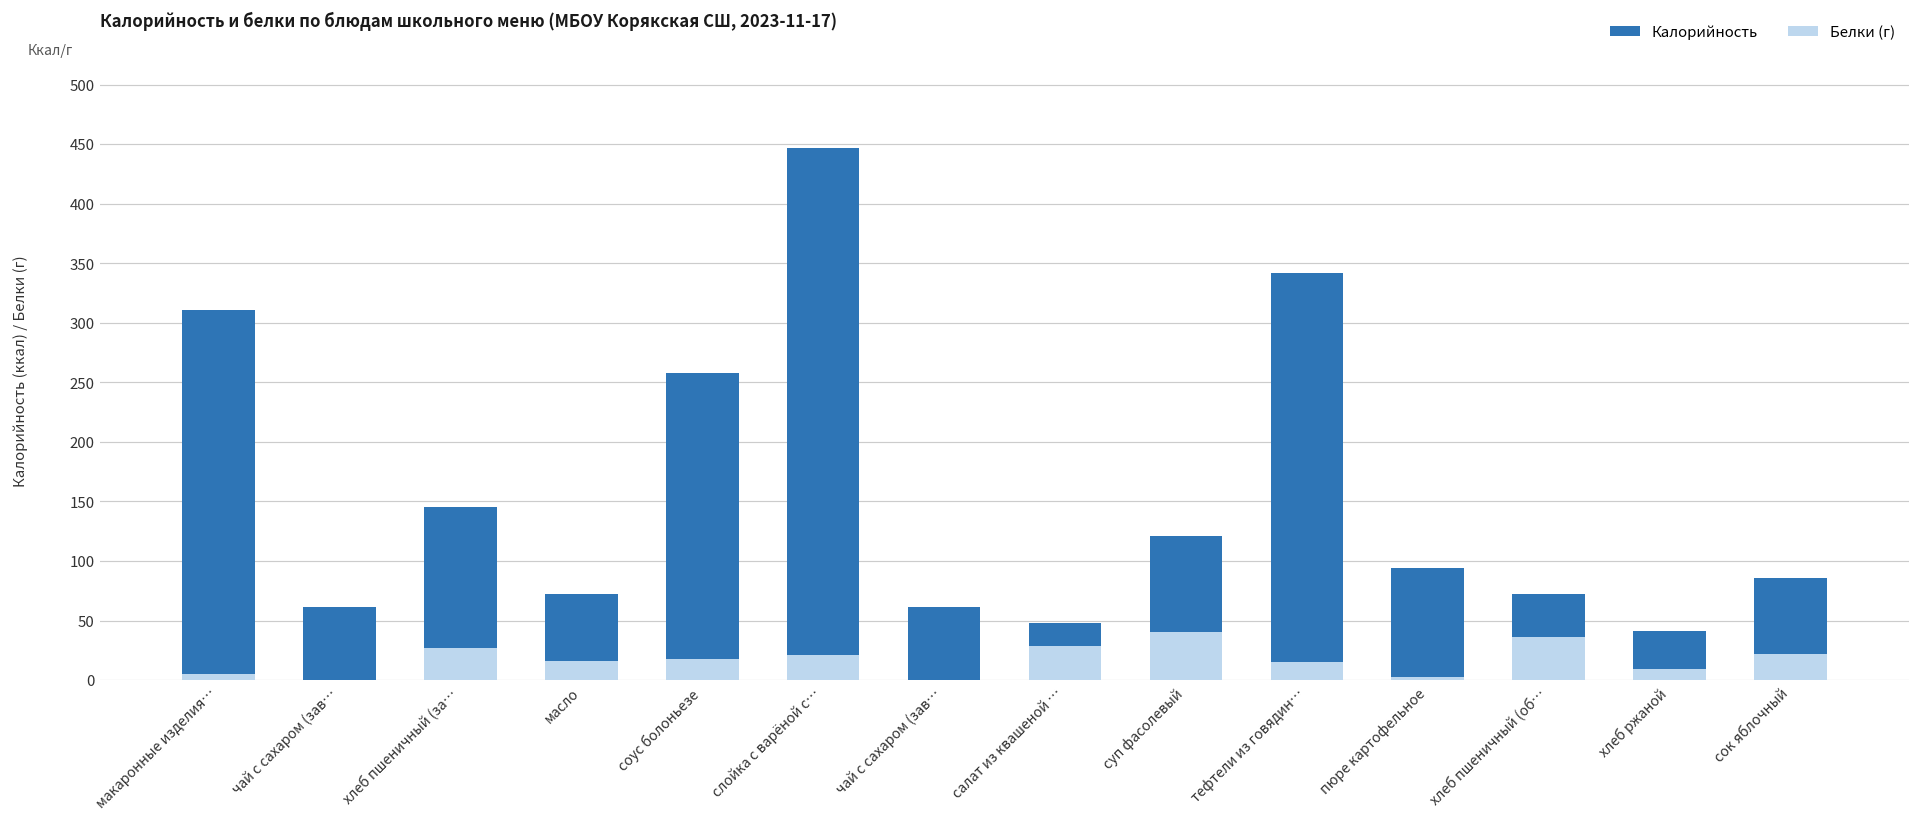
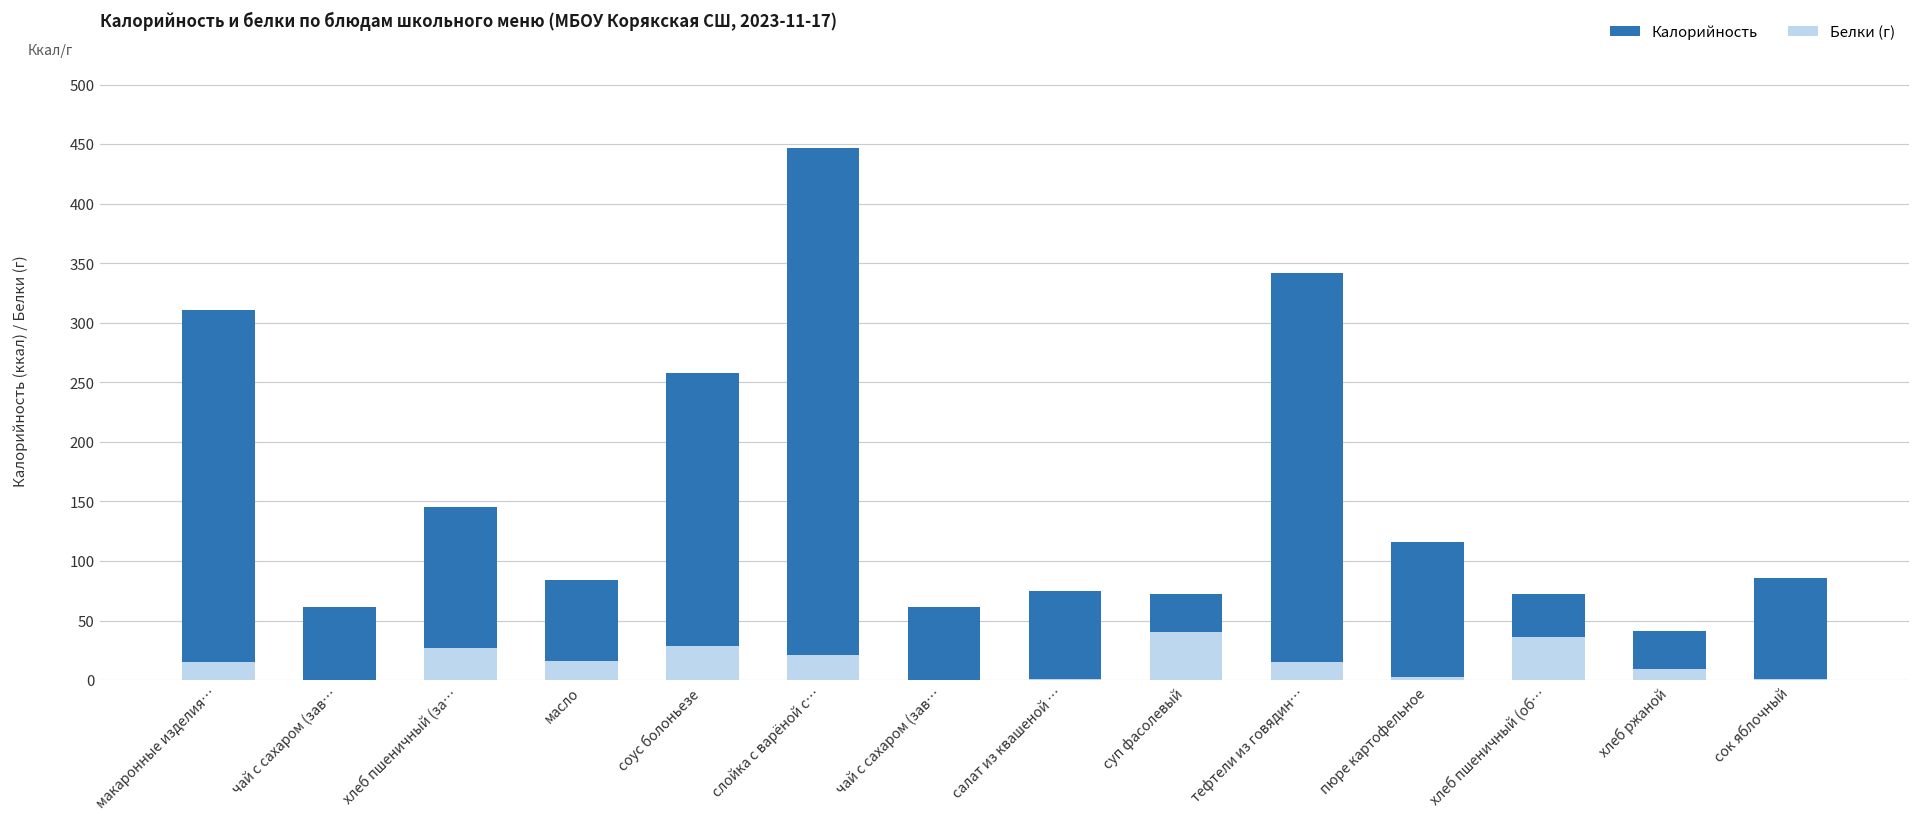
Белки (г), макаронные изделия…: 0 -> 20
Калорийность, масло: 70 -> 80
Белки (г), соус болоньезе: 20 -> 30
Калорийность, салат из квашеной …: 50 -> 80
Белки (г), салат из квашеной …: 30 -> 0
Калорийность, суп фасолевый: 120 -> 70
Калорийность, пюре картофельное: 90 -> 120
Белки (г), сок яблочный: 20 -> 0
